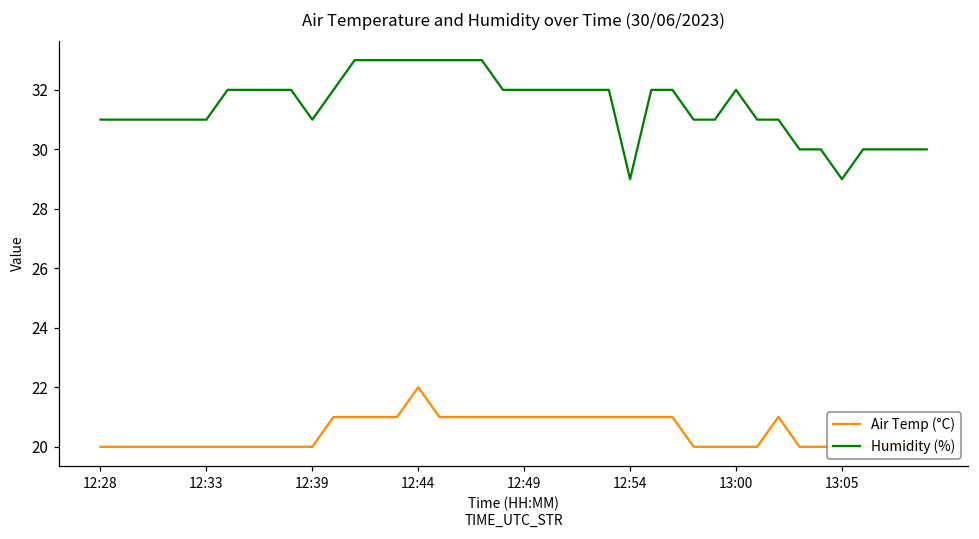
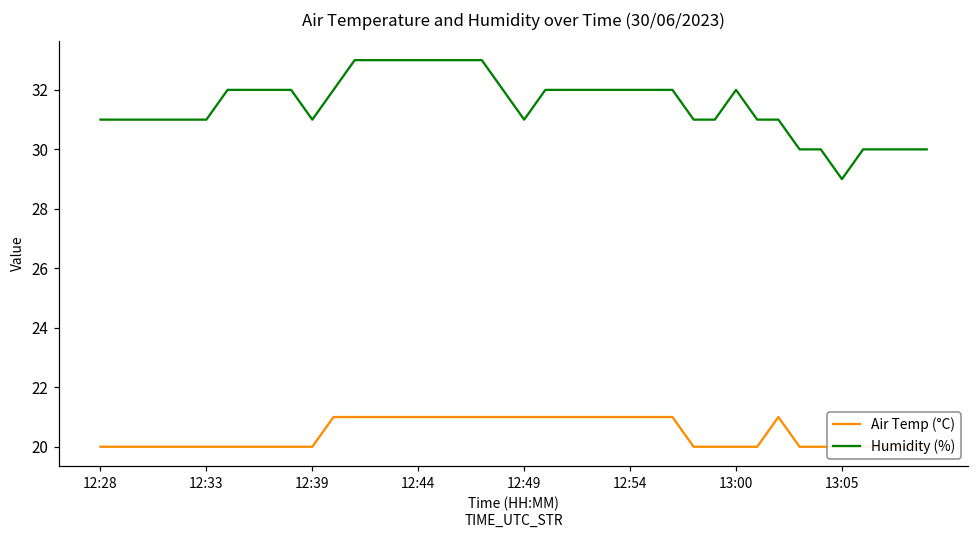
Air Temp (°C), 12:44: 22 -> 21
Humidity (%), 12:49: 32 -> 31
Humidity (%), 12:54: 29 -> 32
